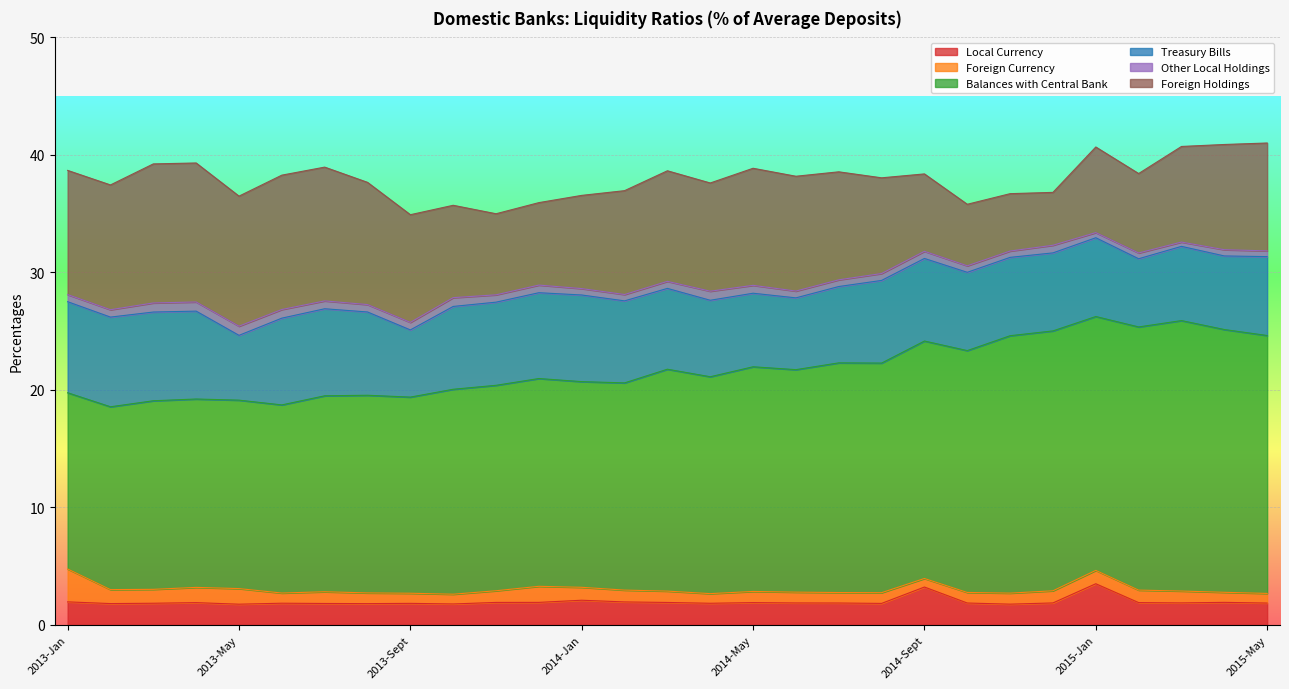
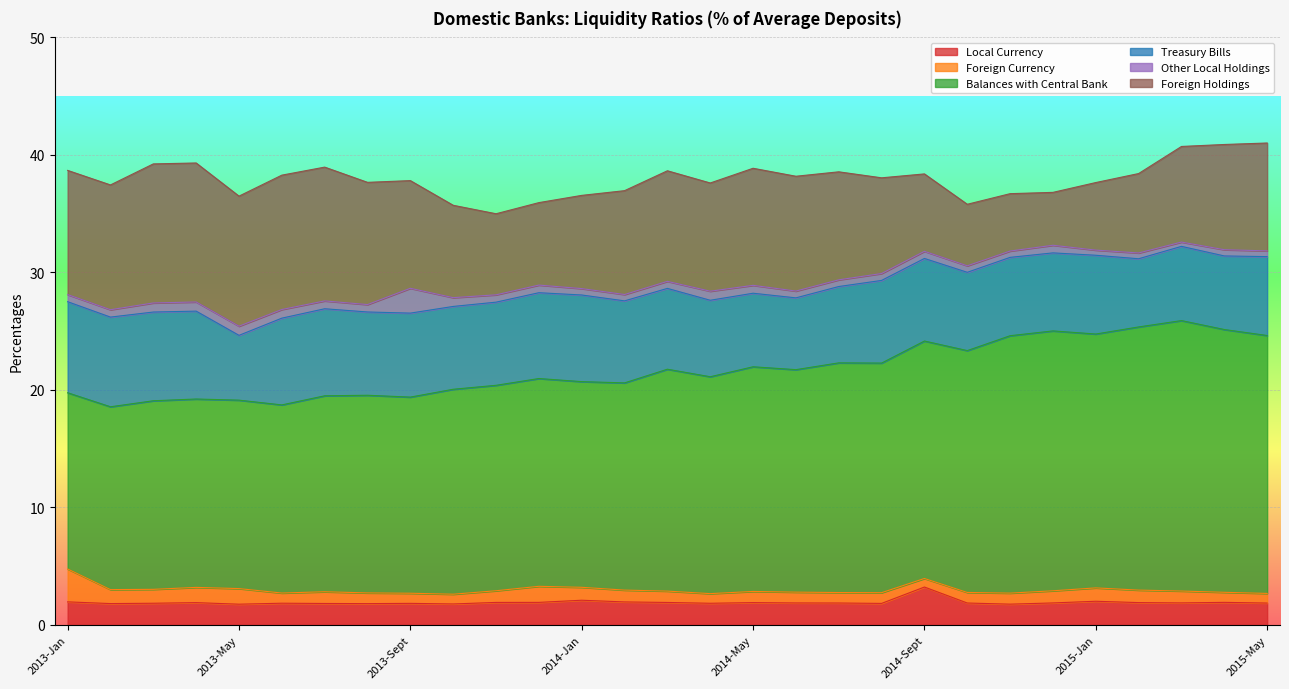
Treasury Bills, 2013-Sept: 5.7 -> 7.1
Other Local Holdings, 2013-Sept: 0.6 -> 2.1
Local Currency, 2015-Jan: 3.5 -> 2.0
Foreign Holdings, 2015-Jan: 7.3 -> 5.7
